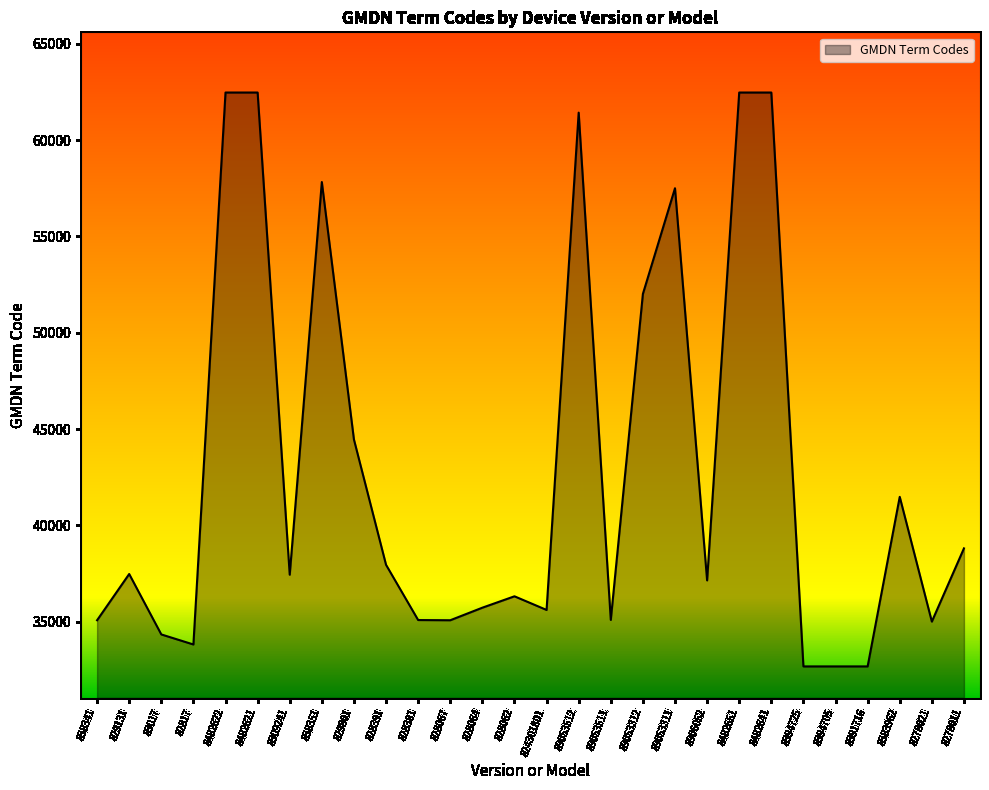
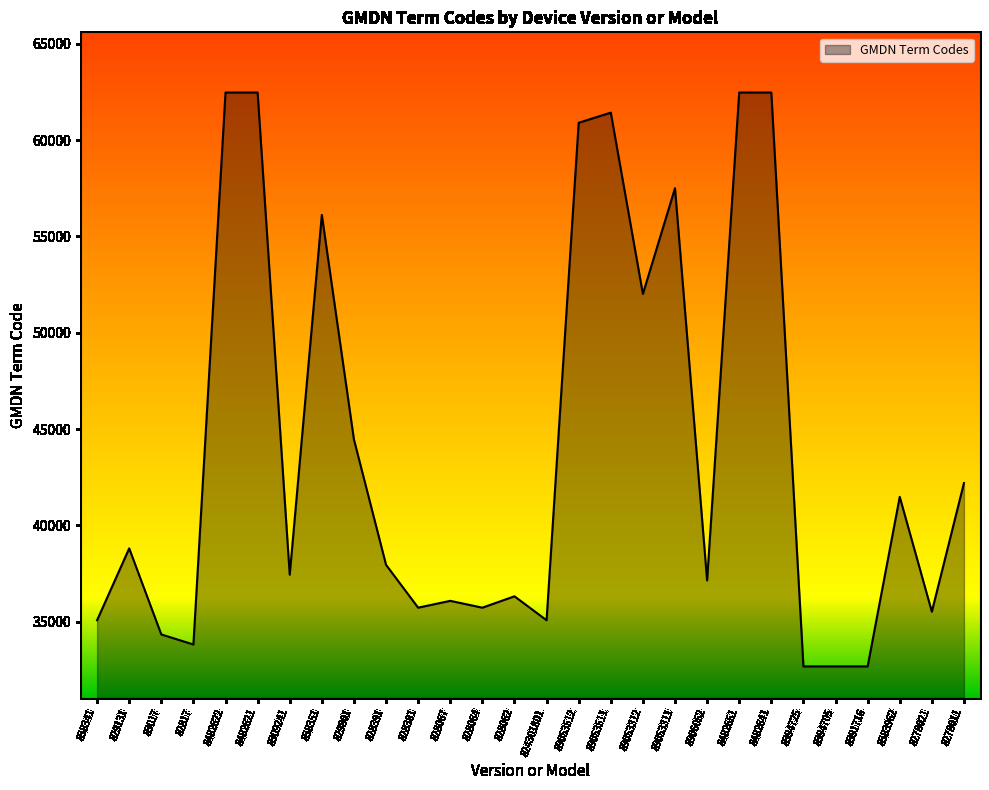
829131: 37500 -> 38800
838351: 57800 -> 56100
828381: 35100 -> 35700
828067: 35100 -> 36100
824301801: 35600 -> 35100
89053512: 61400 -> 60900
89053511: 35100 -> 61400
8278021: 35000 -> 35500
8278011: 38800 -> 42200
